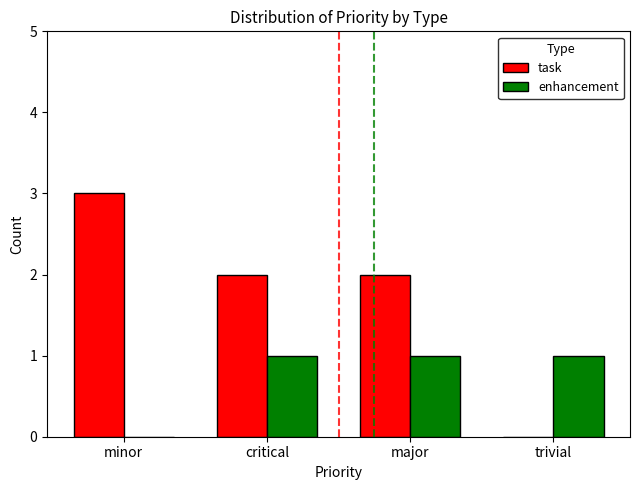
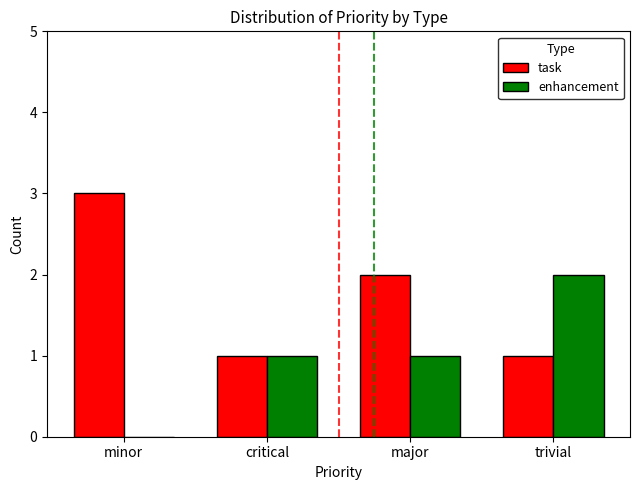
task, critical: 2 -> 1
task, trivial: 0 -> 1
enhancement, trivial: 1 -> 2
